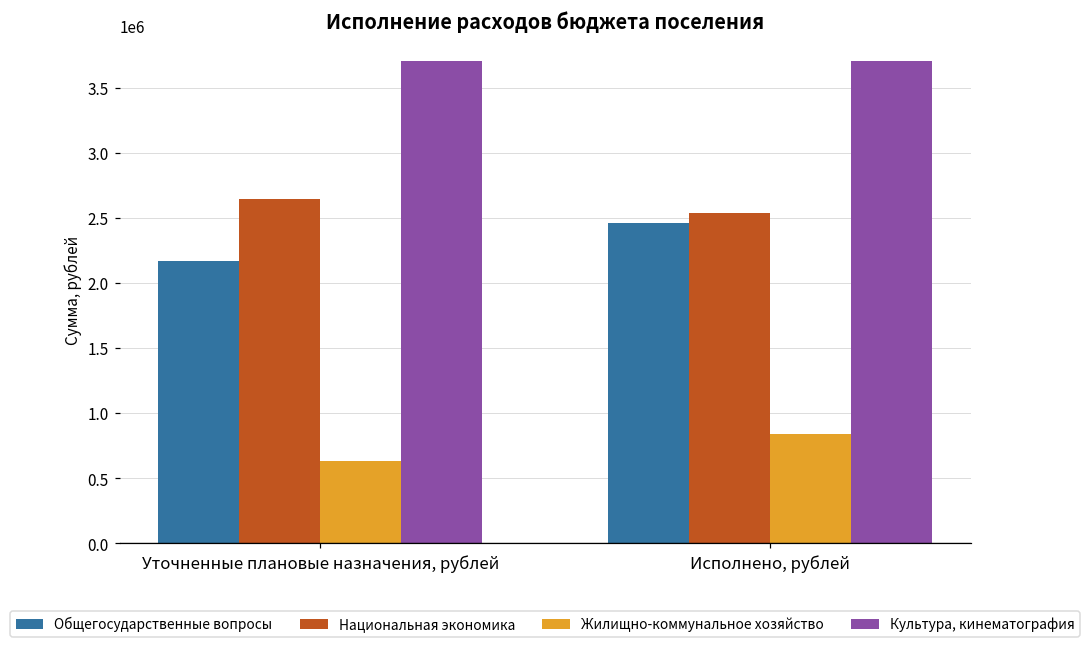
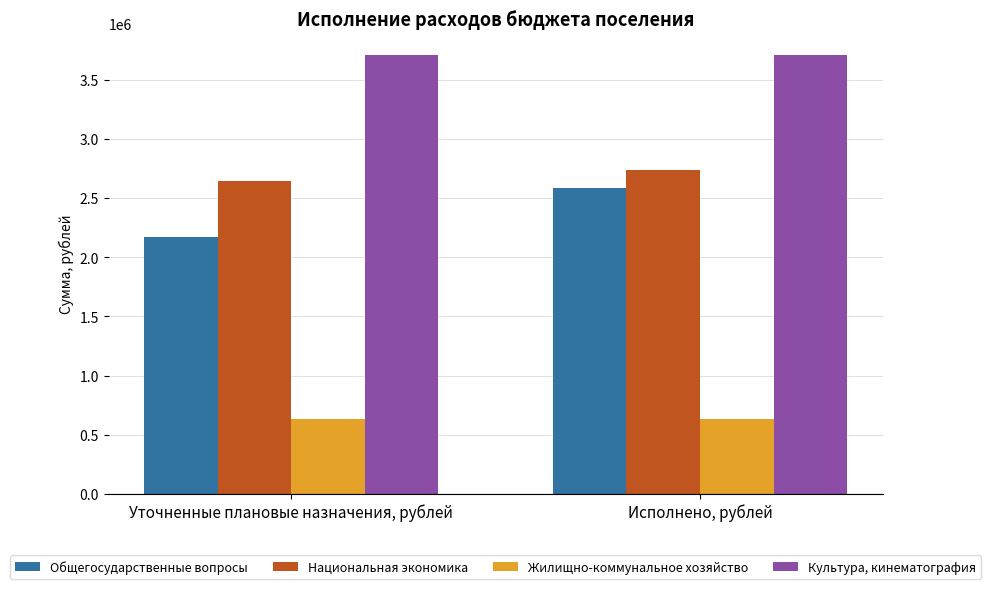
Общегосударственные вопросы, Исполнено, рублей: 2460000 -> 2590000
Национальная экономика, Исполнено, рублей: 2540000 -> 2740000
Жилищно-коммунальное хозяйство, Исполнено, рублей: 840000 -> 630000
